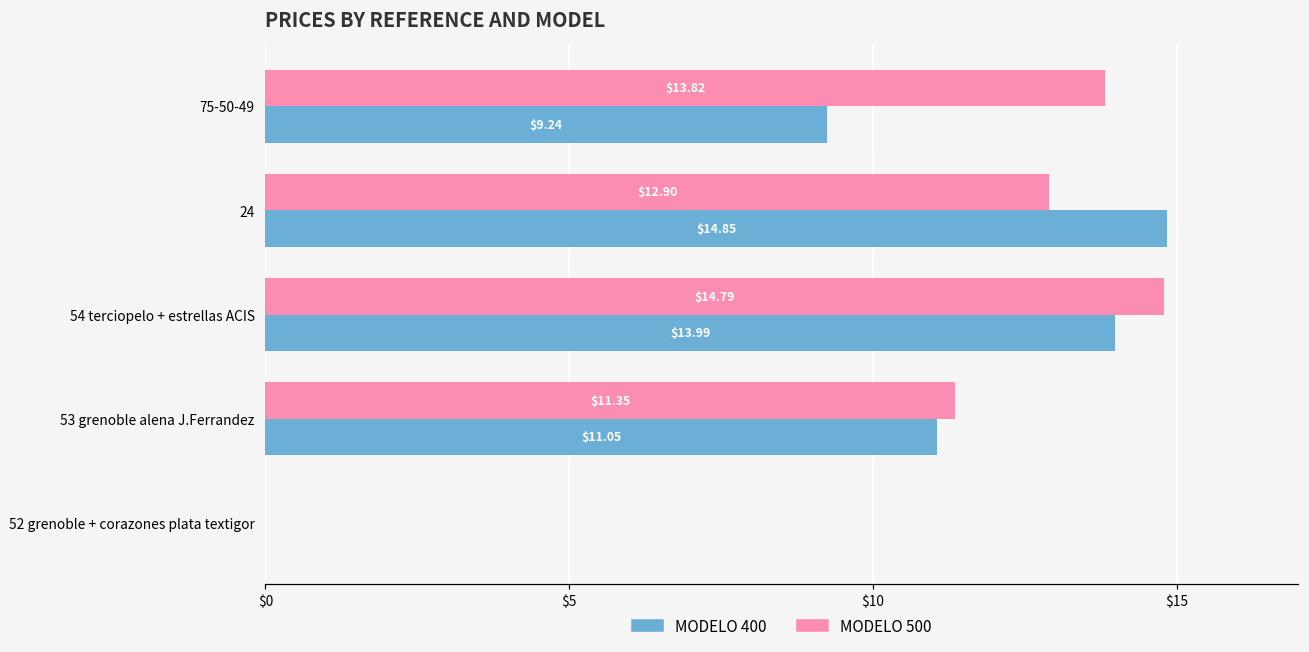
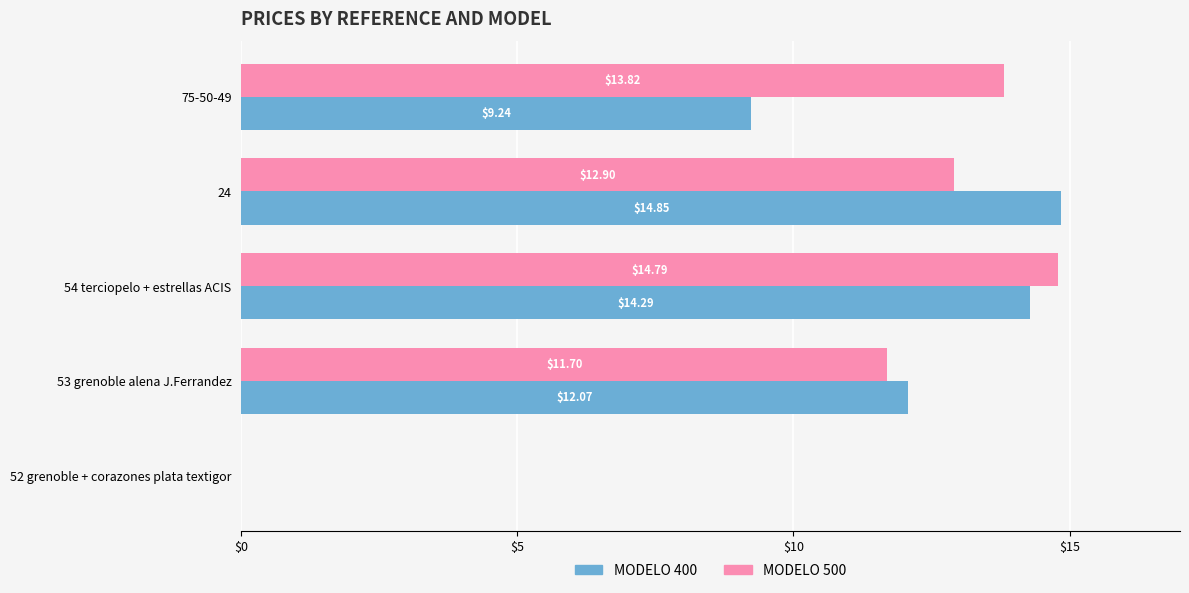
MODELO 400, 54 terciopelo + estrellas ACIS: $13.99 -> $14.29
MODELO 500, 53 grenoble alena J.Ferrandez: $11.35 -> $11.70
MODELO 400, 53 grenoble alena J.Ferrandez: $11.05 -> $12.07
